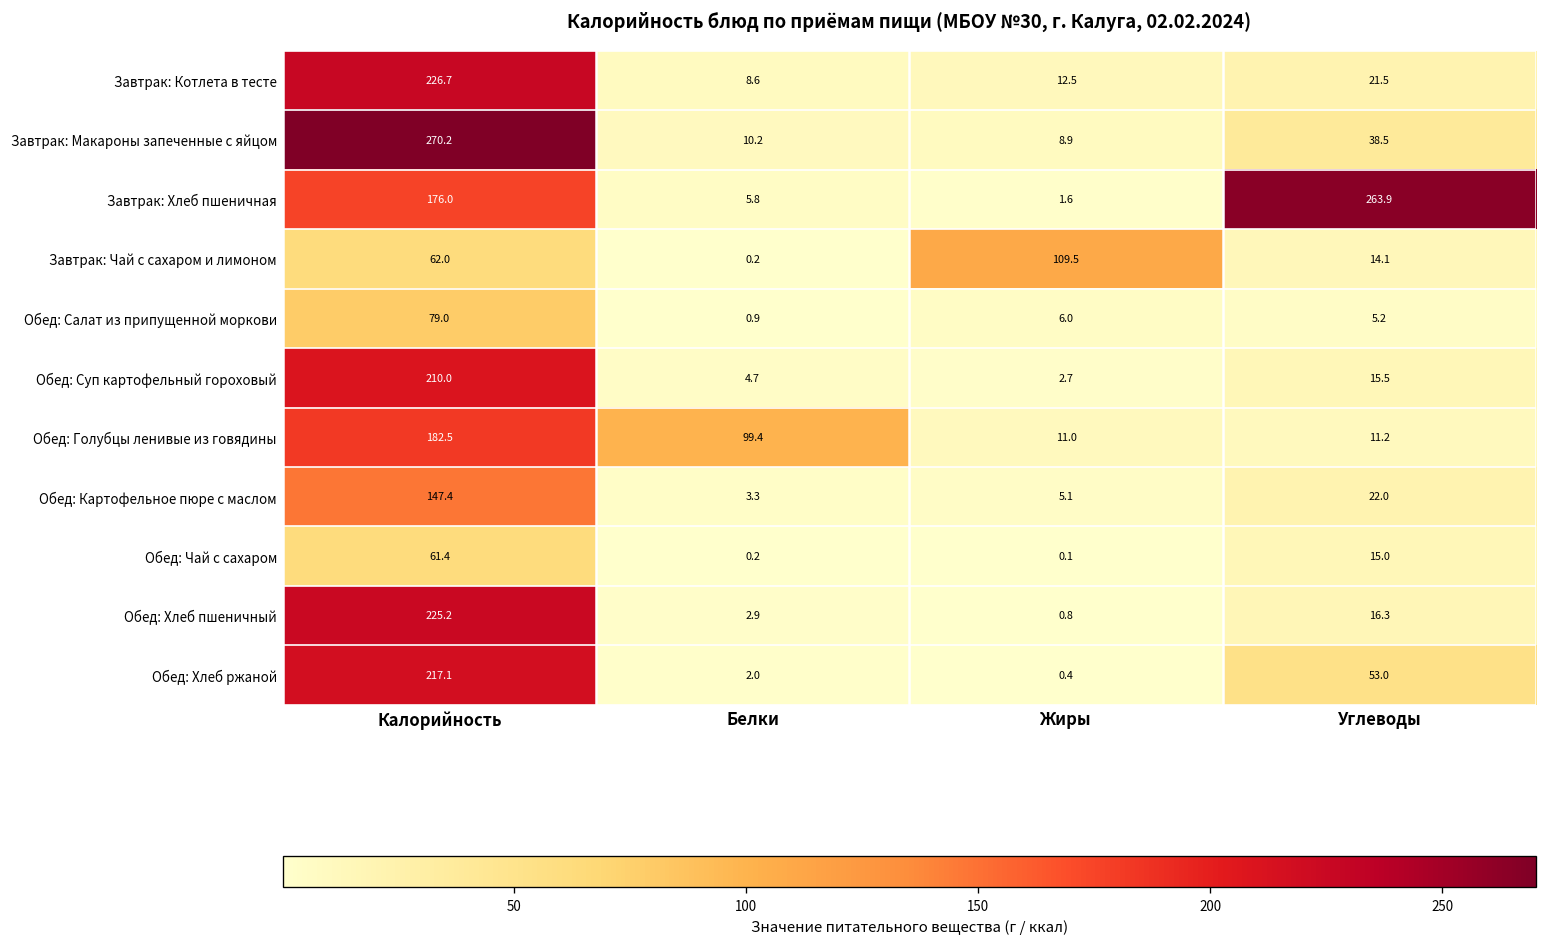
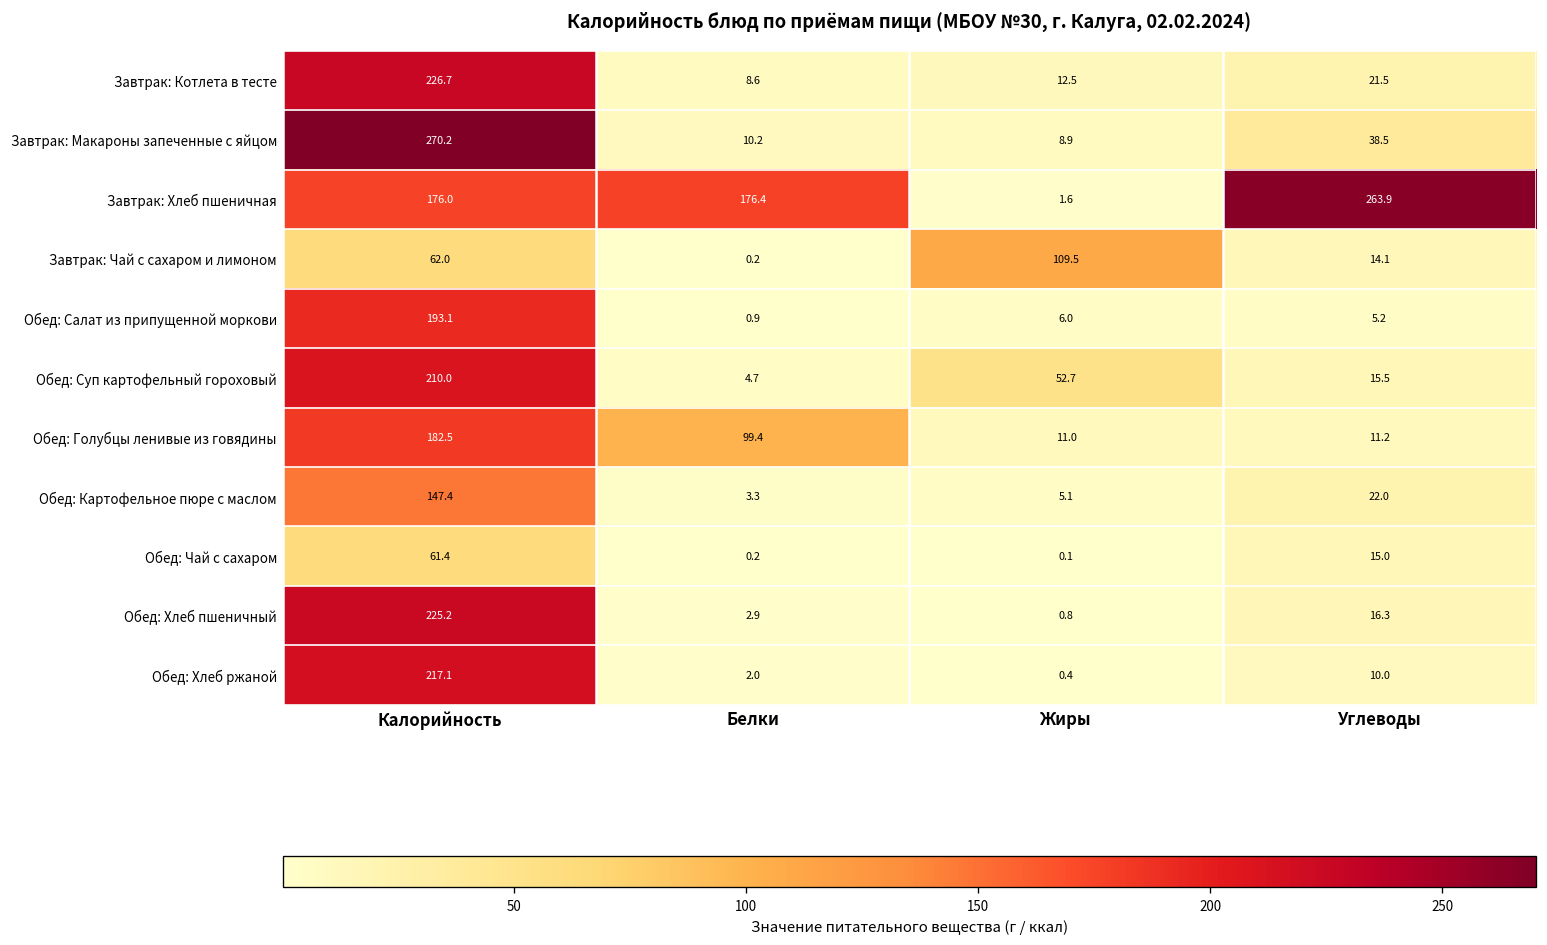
Завтрак: Хлеб пшеничная, Белки: 5.8 -> 176.4
Обед: Салат из припущенной моркови, Калорийность: 79.0 -> 193.1
Обед: Суп картофельный гороховый, Жиры: 2.7 -> 52.7
Обед: Хлеб ржаной, Углеводы: 53.0 -> 10.0
